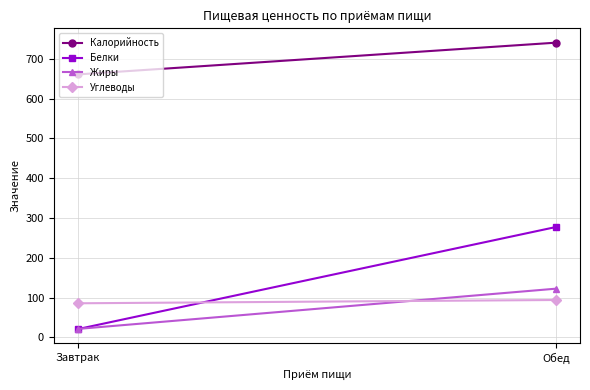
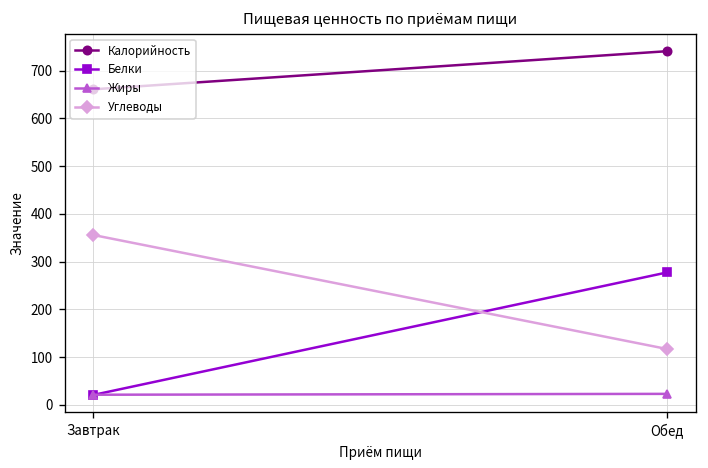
Углеводы, Завтрак: 90 -> 360
Жиры, Обед: 120 -> 20
Углеводы, Обед: 90 -> 120
